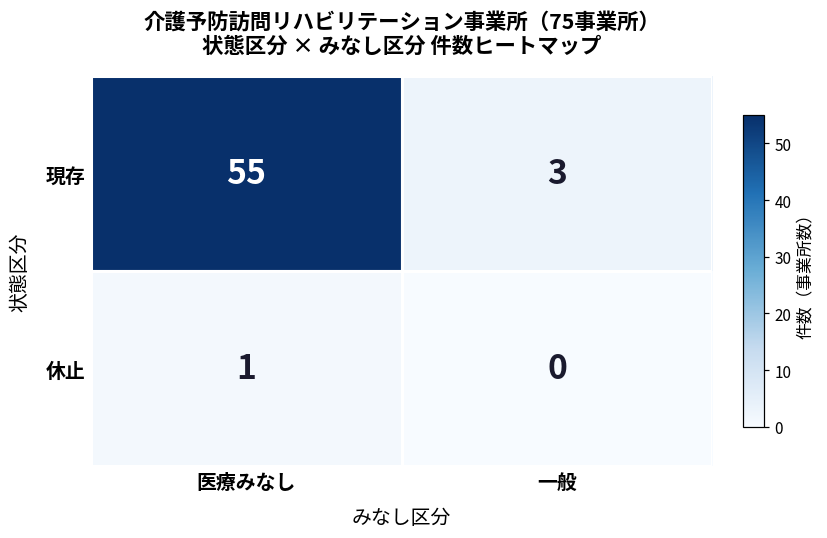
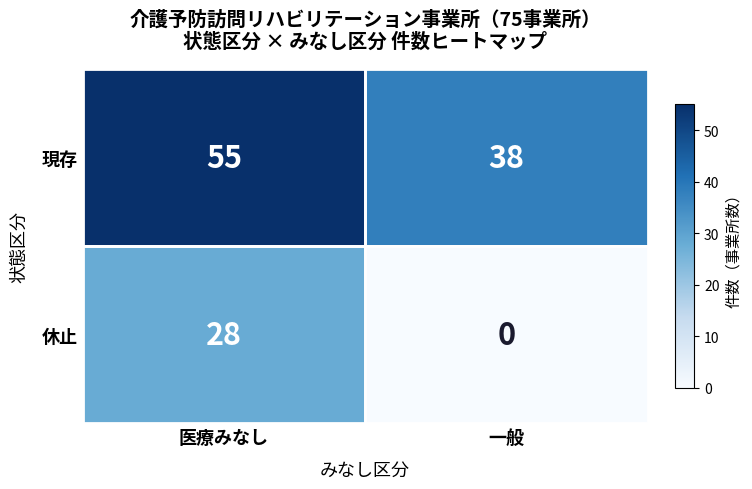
現存, 一般: 3 -> 38
休止, 医療みなし: 1 -> 28
